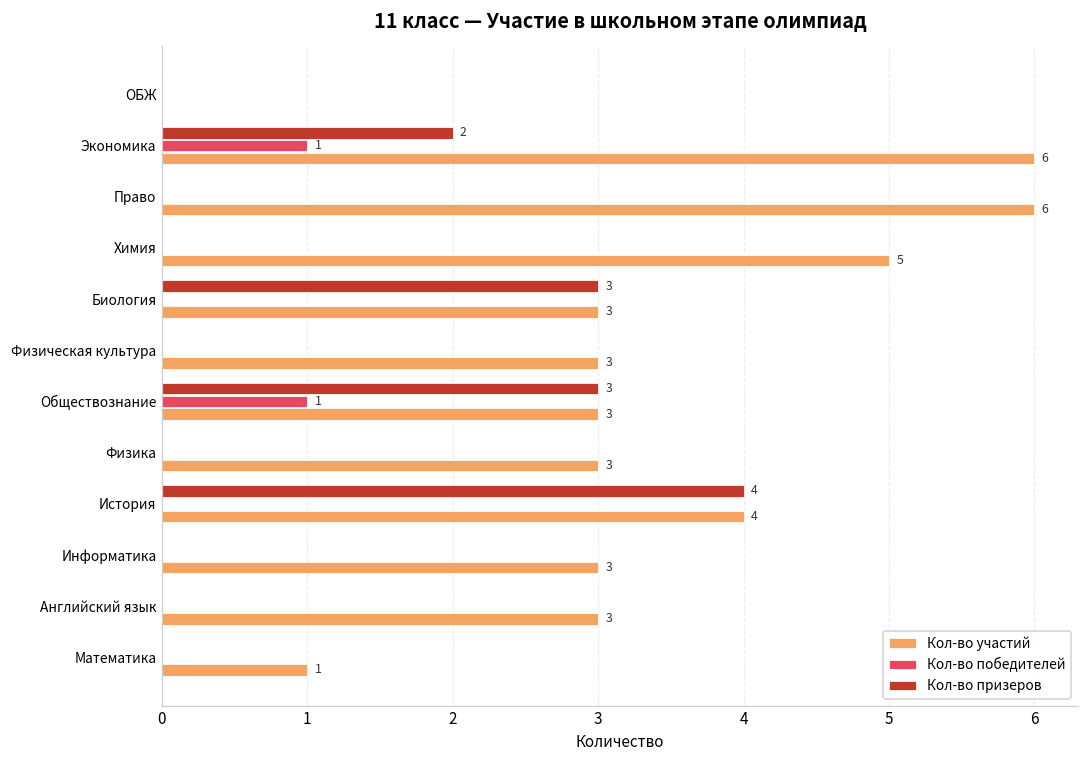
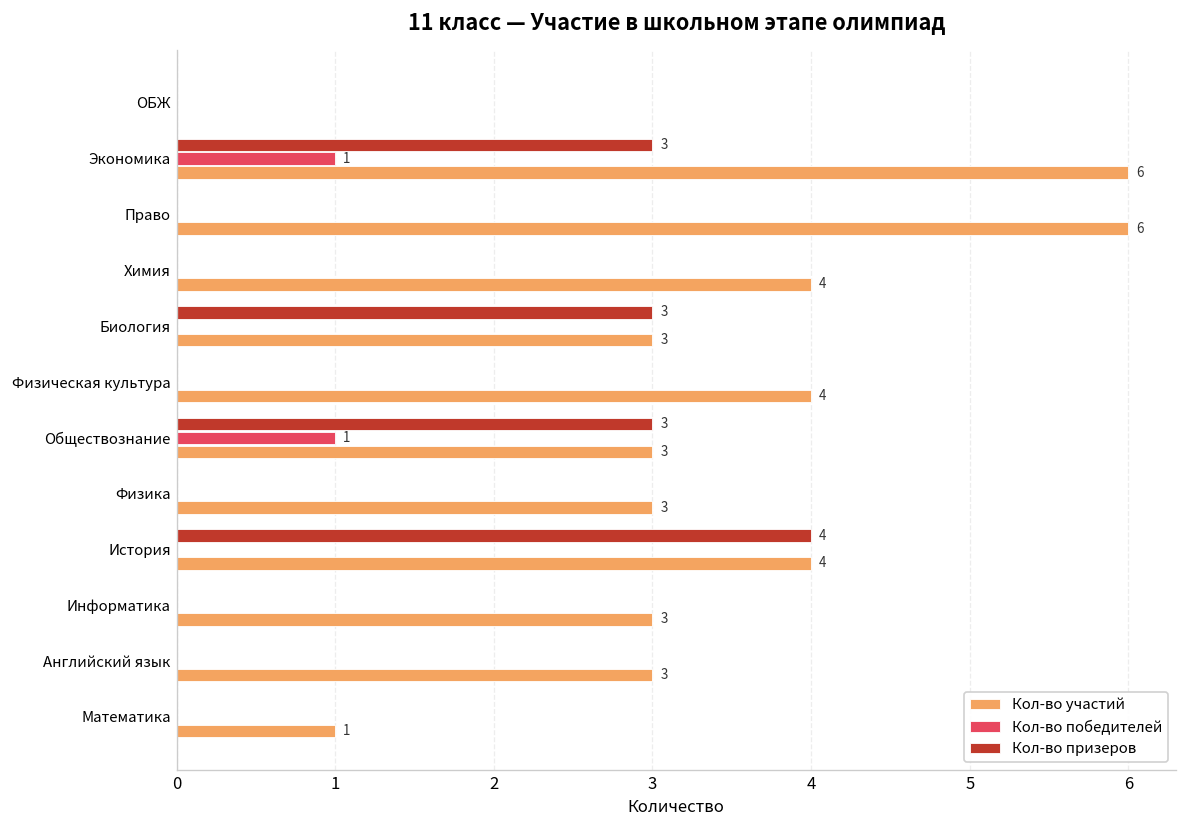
Кол-во призеров, Экономика: 2 -> 3
Кол-во участий, Химия: 5 -> 4
Кол-во участий, Физическая культура: 3 -> 4
